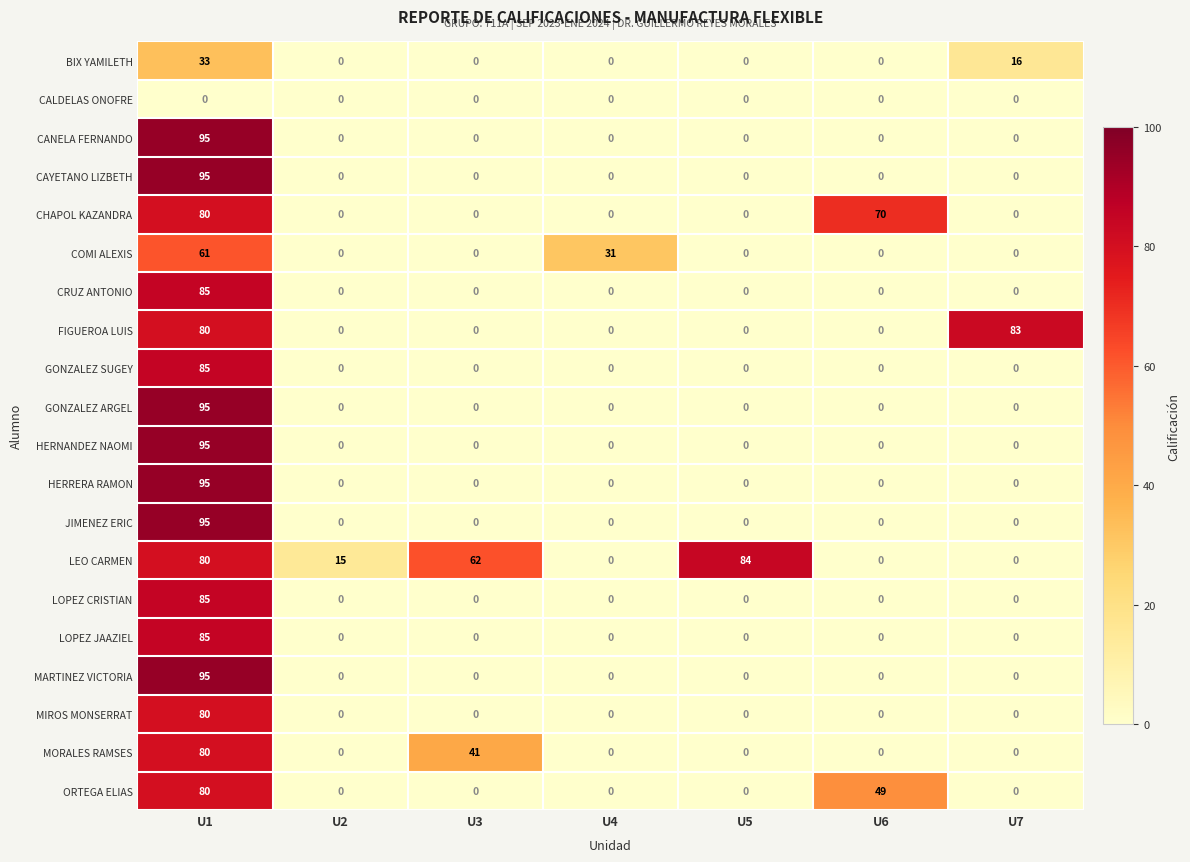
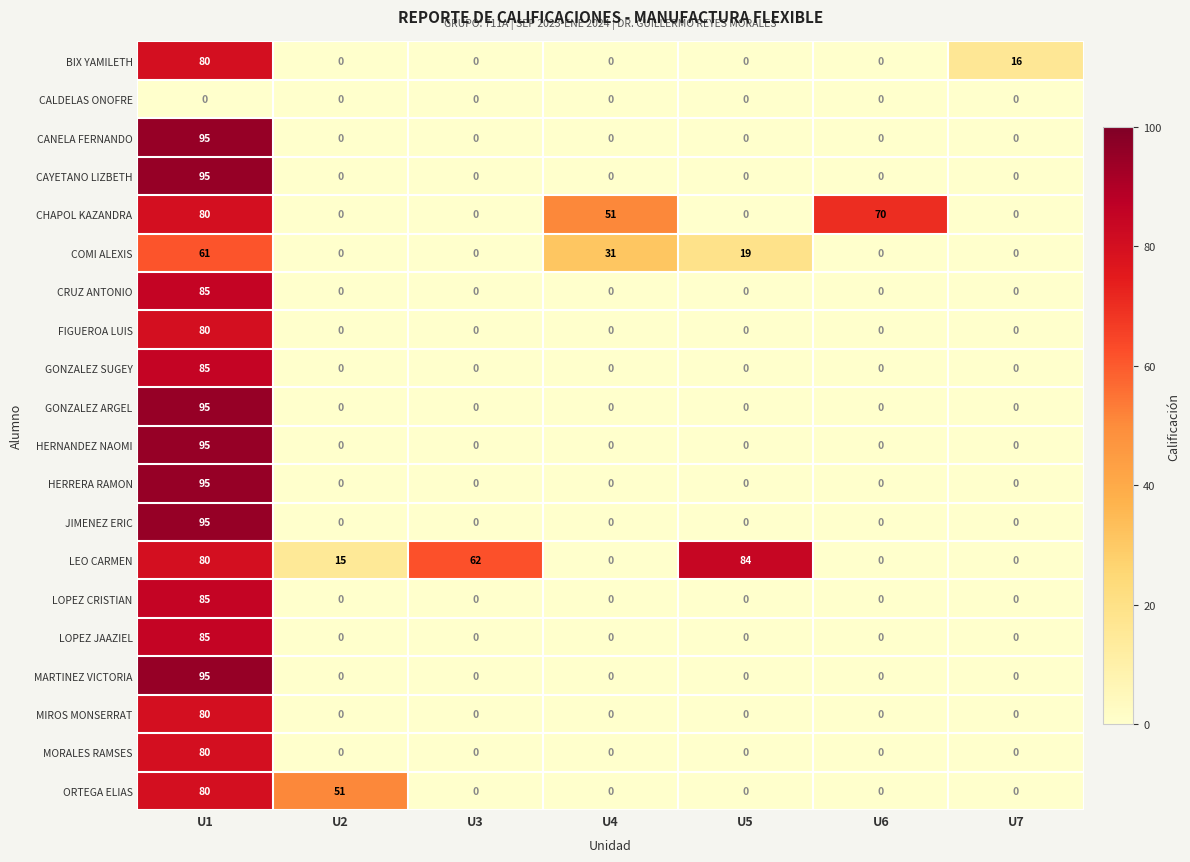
BIX YAMILETH, U1: 33 -> 80
CHAPOL KAZANDRA, U4: 0 -> 51
COMI ALEXIS, U5: 0 -> 19
FIGUEROA LUIS, U7: 83 -> 0
MORALES RAMSES, U3: 41 -> 0
ORTEGA ELIAS, U2: 0 -> 51
ORTEGA ELIAS, U6: 49 -> 0
